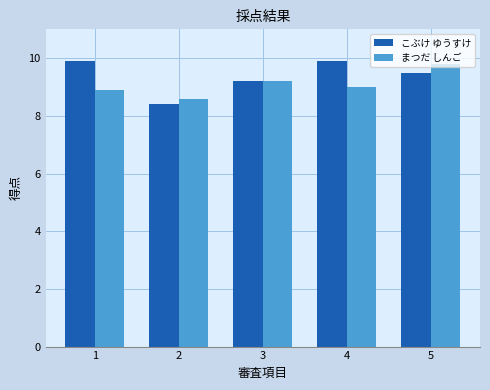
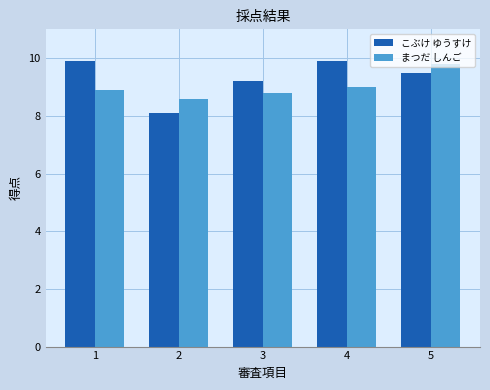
こぶけ ゆうすけ, 2: 8.4 -> 8.1
まつだ しんご, 3: 9.2 -> 8.8
